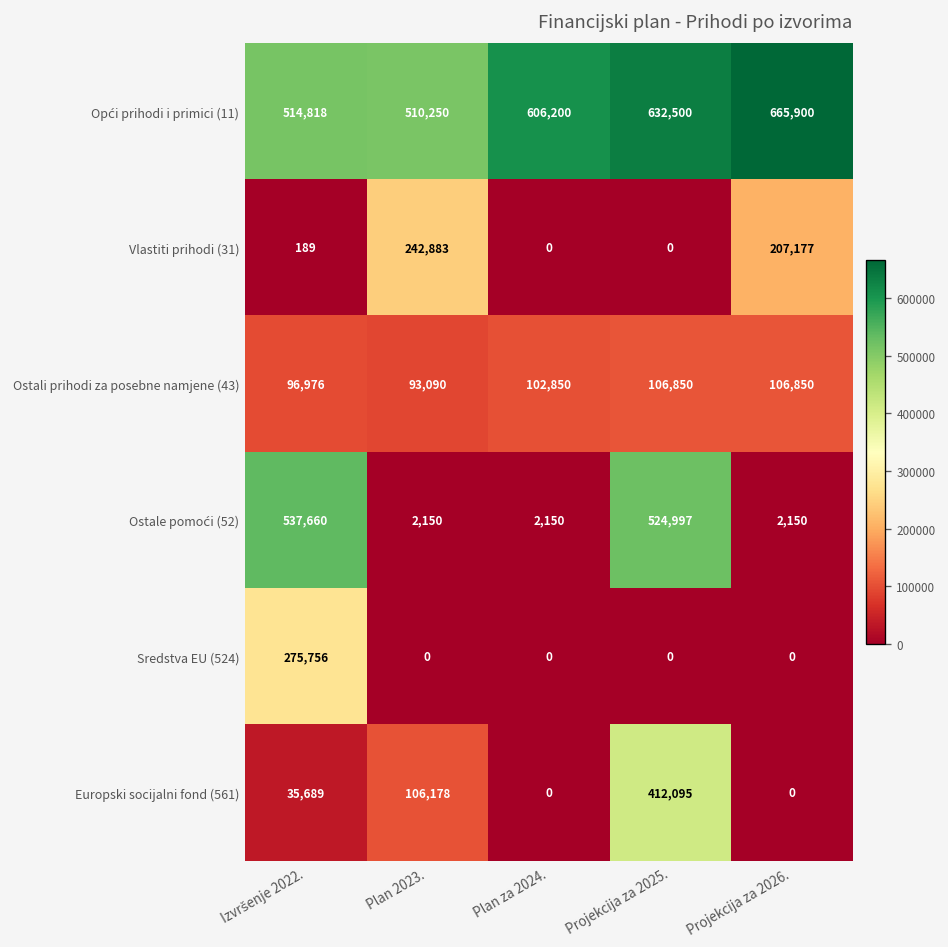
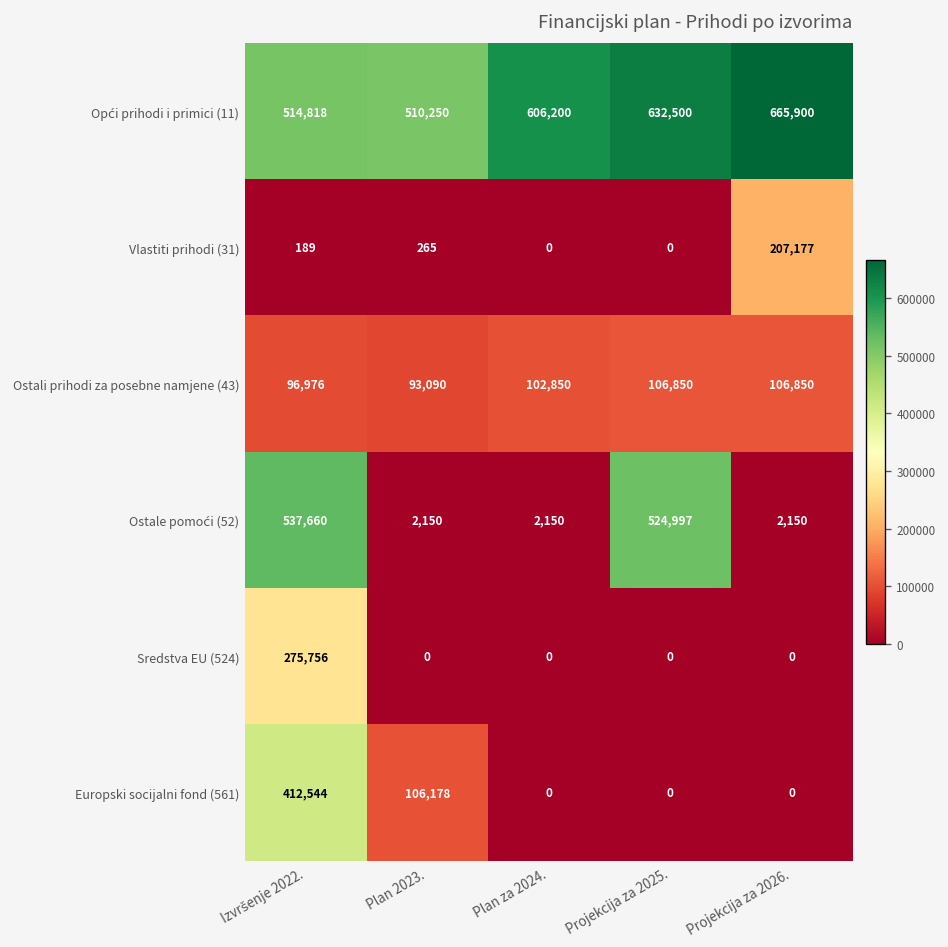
Vlastiti prihodi (31), Plan 2023.: 242,883 -> 265
Europski socijalni fond (561), Izvršenje 2022.: 35,689 -> 412,544
Europski socijalni fond (561), Projekcija za 2025.: 412,095 -> 0
